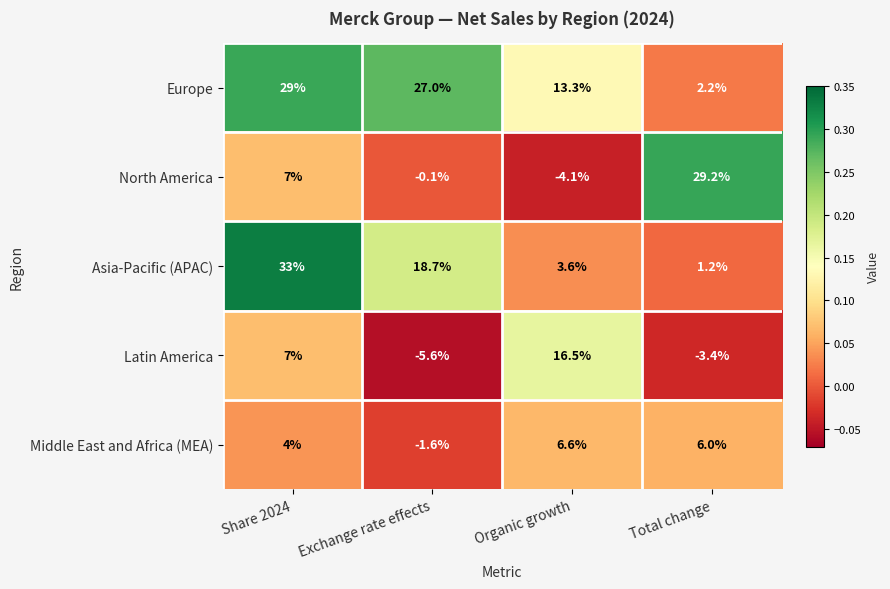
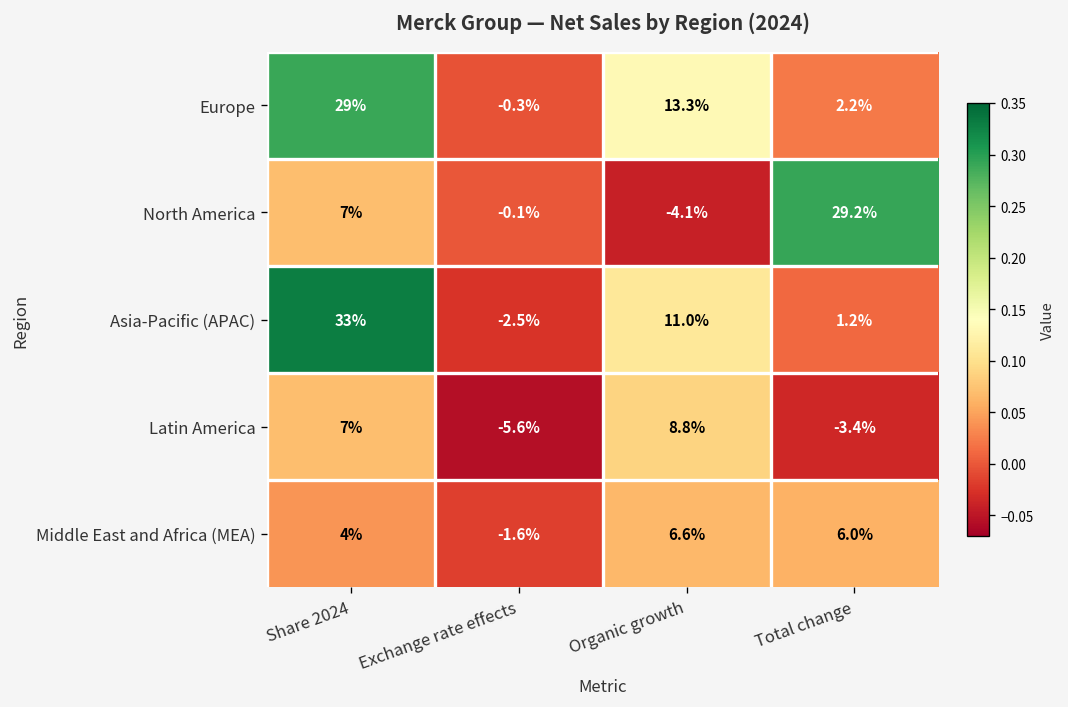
Europe, Exchange rate effects: 27.0% -> -0.3%
Asia-Pacific (APAC), Exchange rate effects: 18.7% -> -2.5%
Asia-Pacific (APAC), Organic growth: 3.6% -> 11.0%
Latin America, Organic growth: 16.5% -> 8.8%
